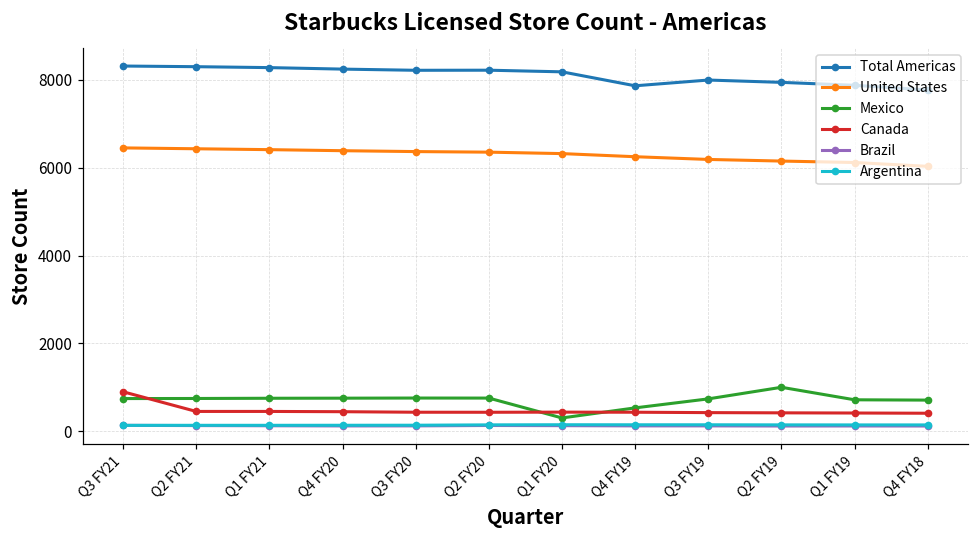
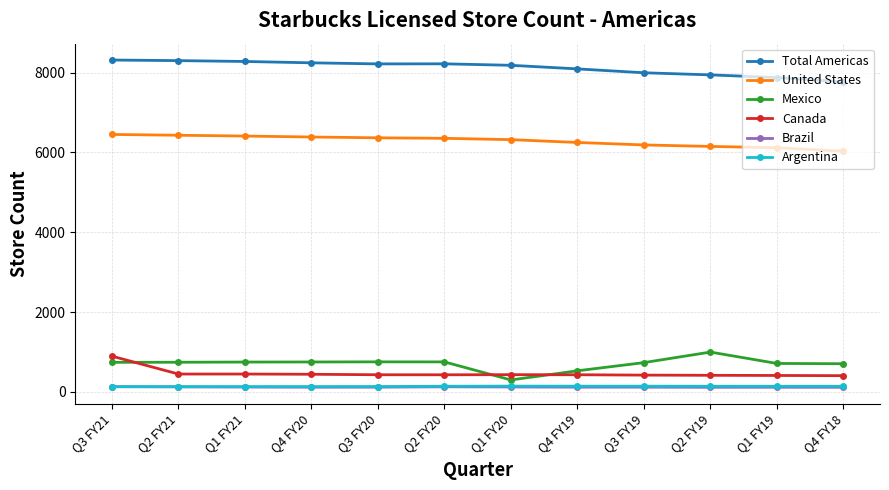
Total Americas, Q4 FY19: 7900 -> 8100
